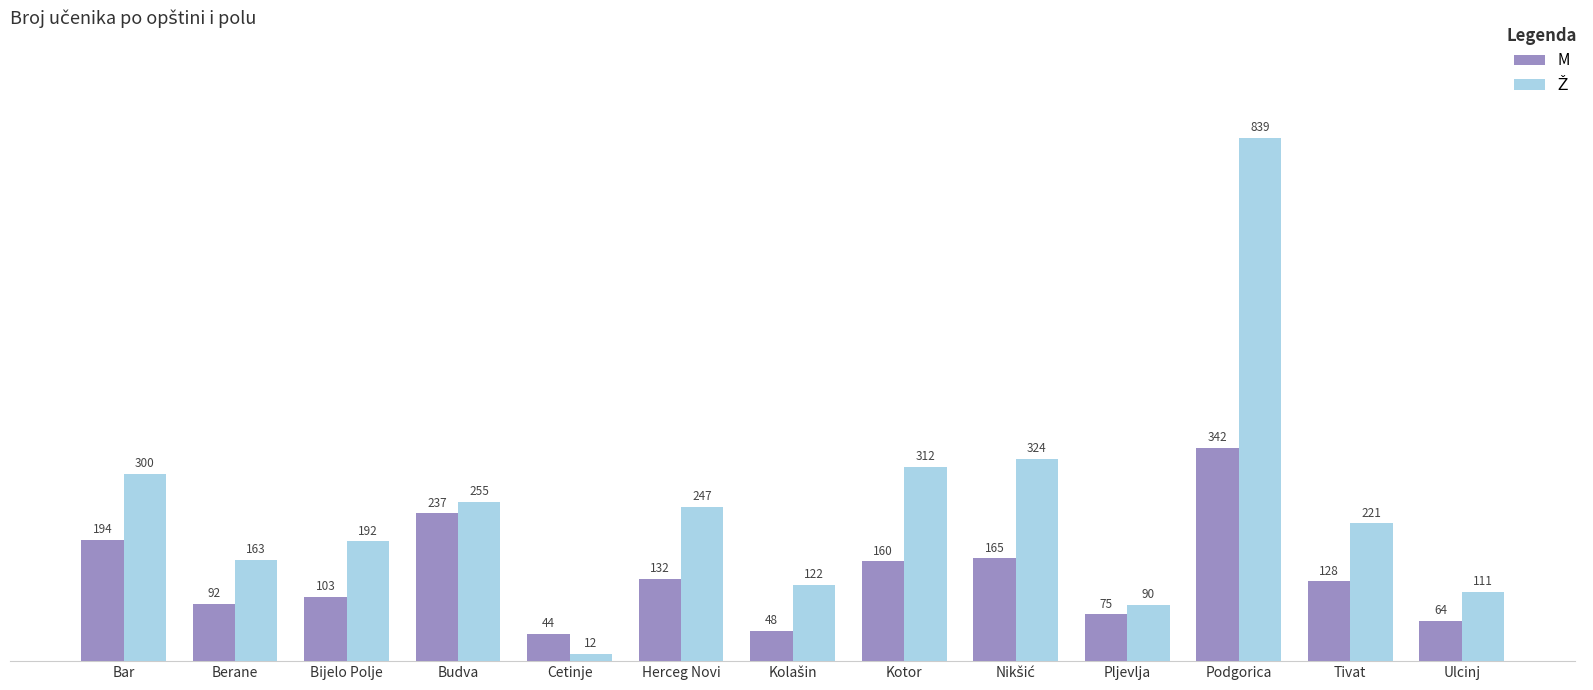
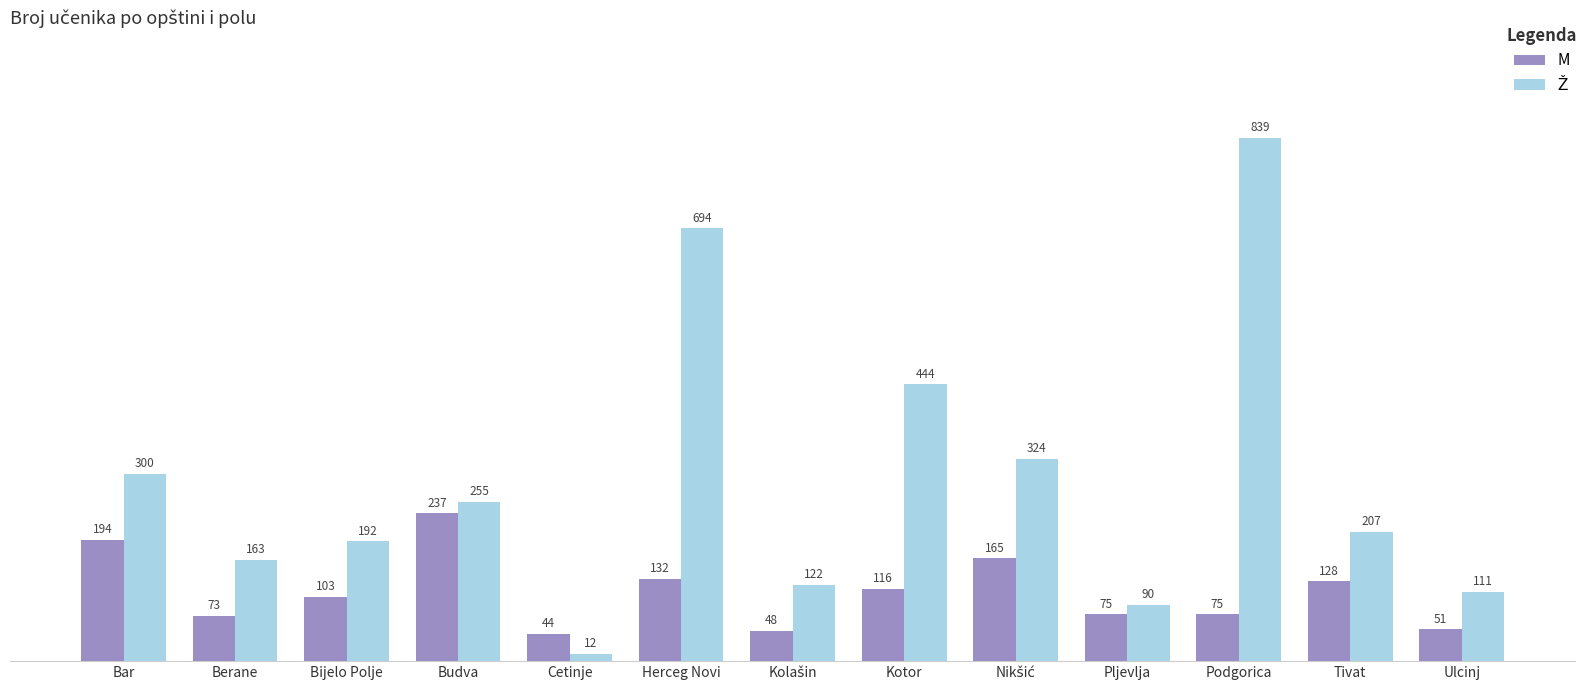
M, Berane: 92 -> 73
Ž, Herceg Novi: 247 -> 694
M, Kotor: 160 -> 116
Ž, Kotor: 312 -> 444
M, Podgorica: 342 -> 75
Ž, Tivat: 221 -> 207
M, Ulcinj: 64 -> 51
